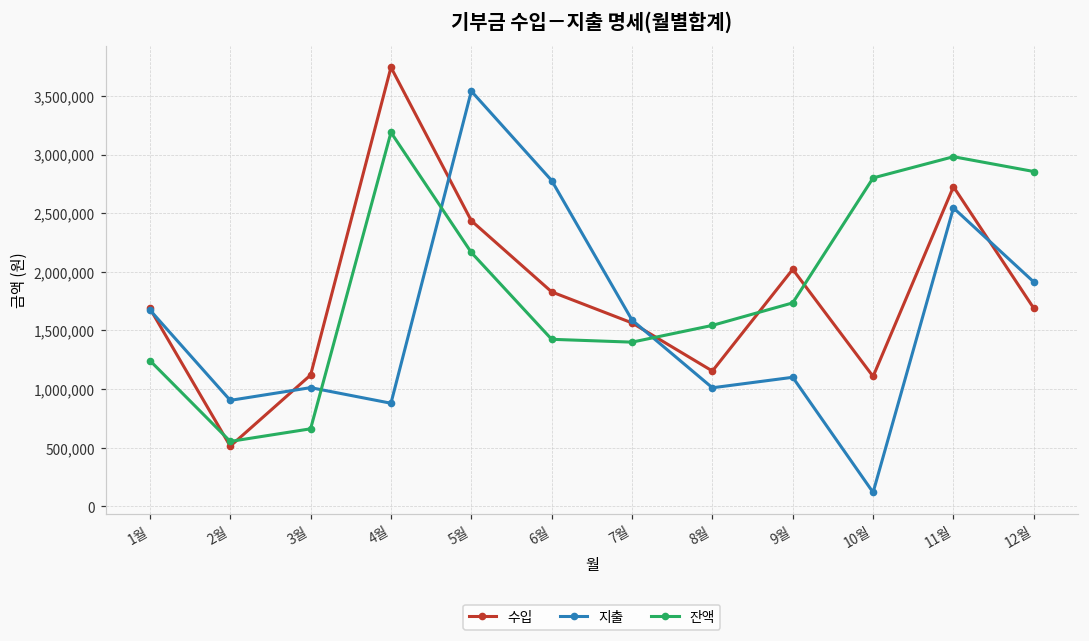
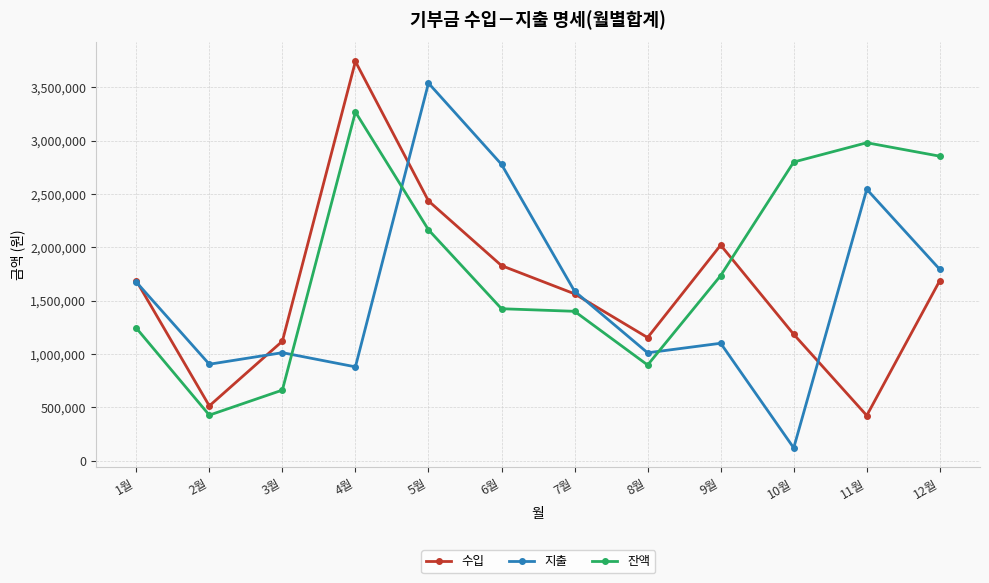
잔액, 2월: 550,000 -> 430,000
잔액, 4월: 3,190,000 -> 3,270,000
잔액, 8월: 1,540,000 -> 900,000
수입, 10월: 1,110,000 -> 1,180,000
수입, 11월: 2,730,000 -> 420,000
지출, 12월: 1,910,000 -> 1,790,000
